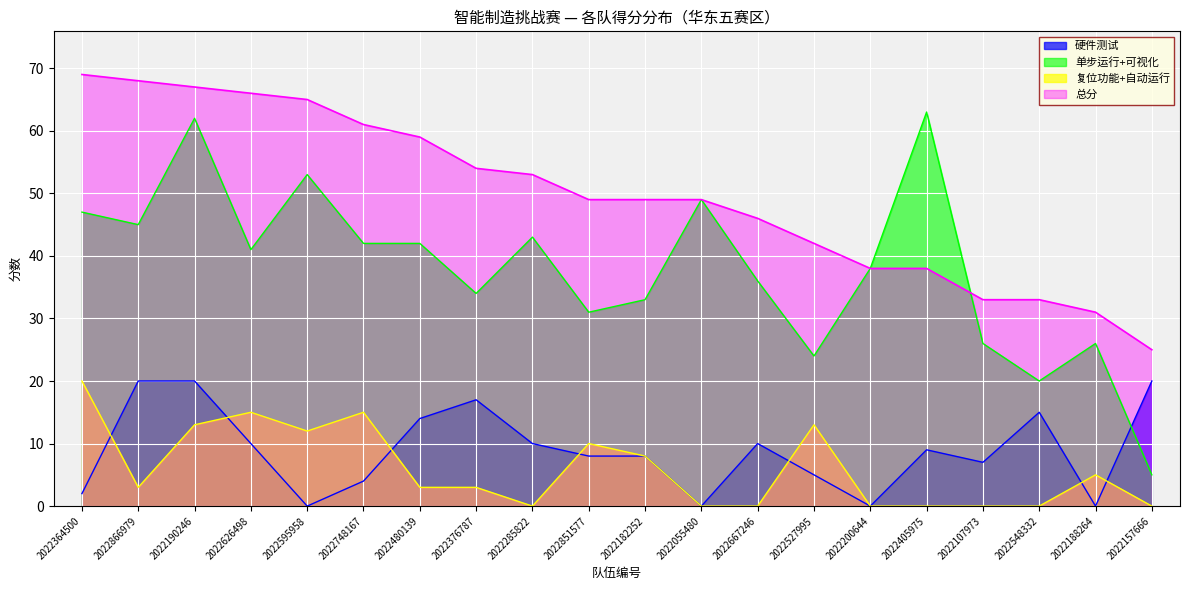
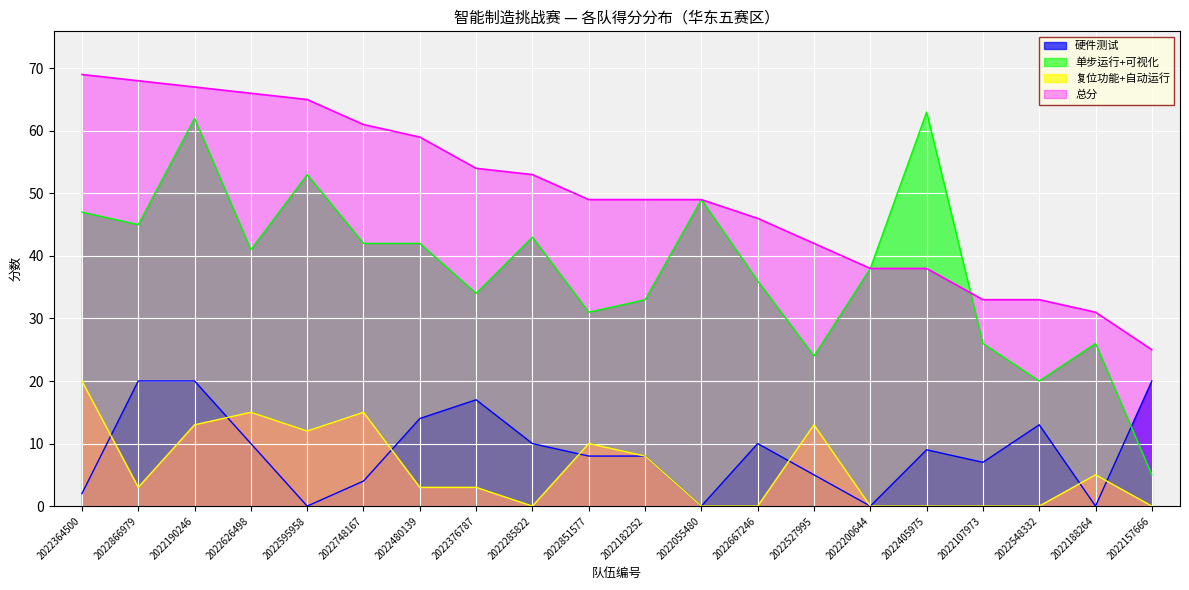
硬件测试, 2022548332: 15 -> 13
